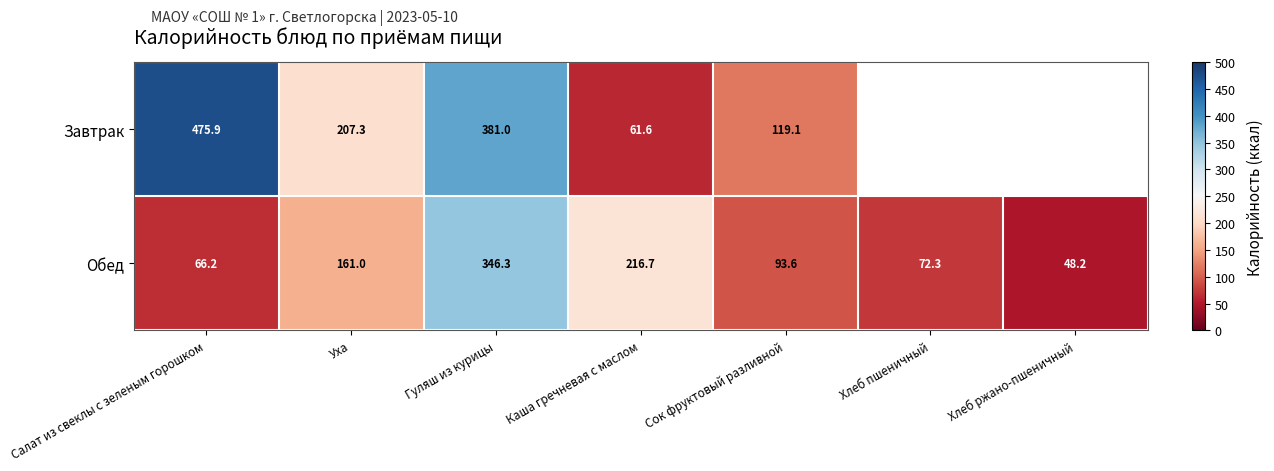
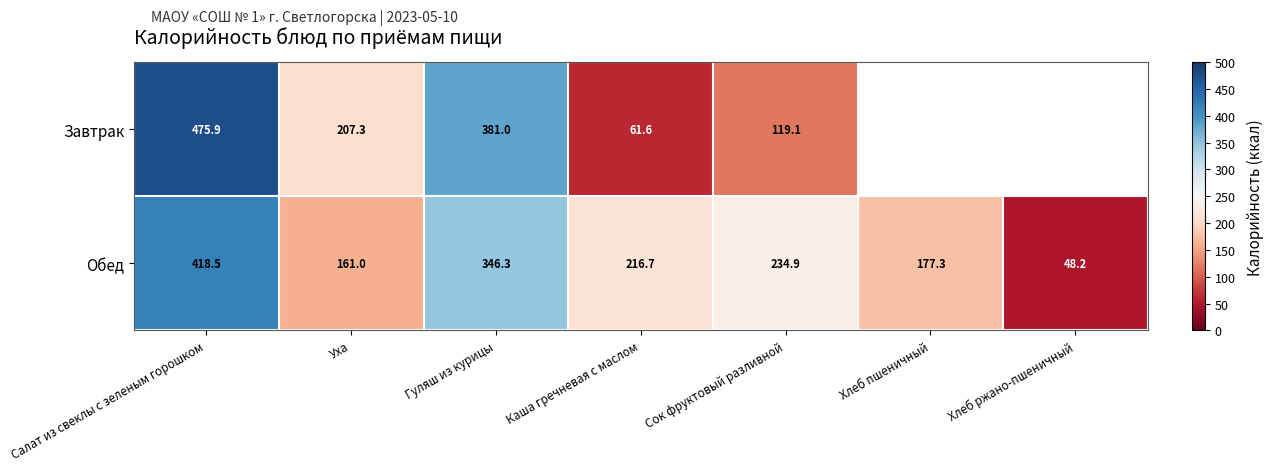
Обед, Салат из свеклы с зеленым горошком: 66.2 -> 418.5
Обед, Сок фруктовый разливной: 93.6 -> 234.9
Обед, Хлеб пшеничный: 72.3 -> 177.3
